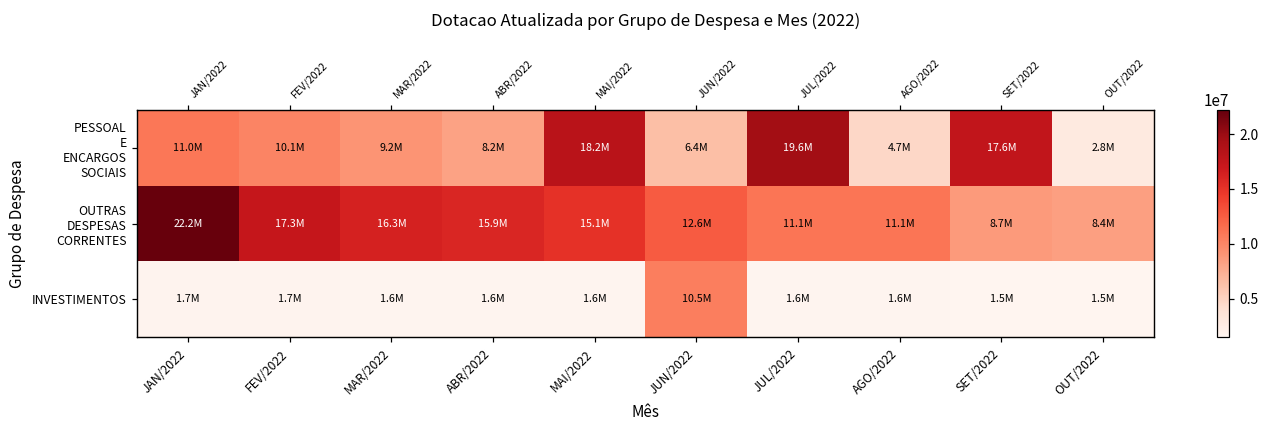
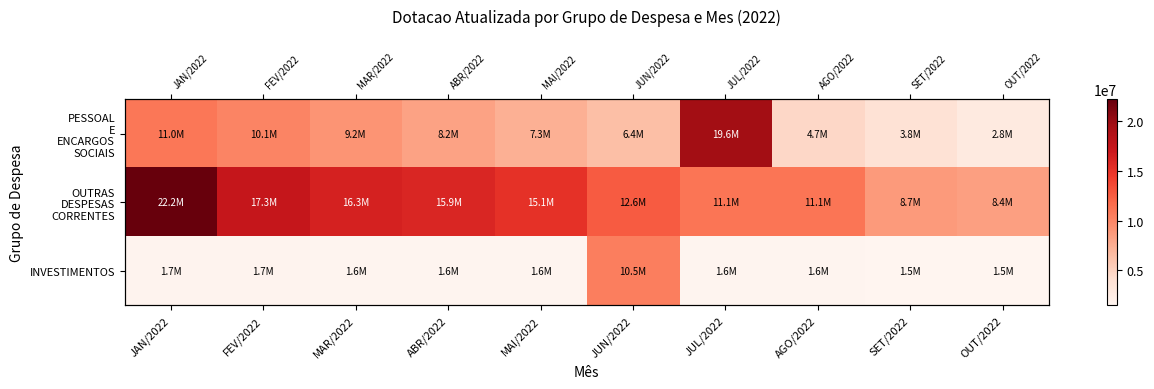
PESSOAL E ENCARGOS SOCIAIS, MAI/2022: 18.2M -> 7.3M
PESSOAL E ENCARGOS SOCIAIS, SET/2022: 17.6M -> 3.8M
